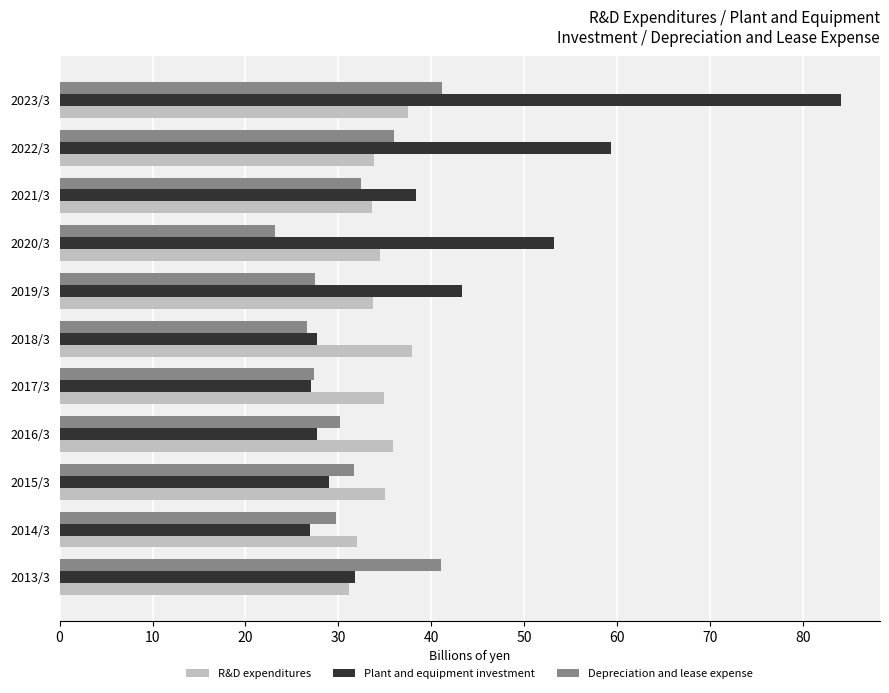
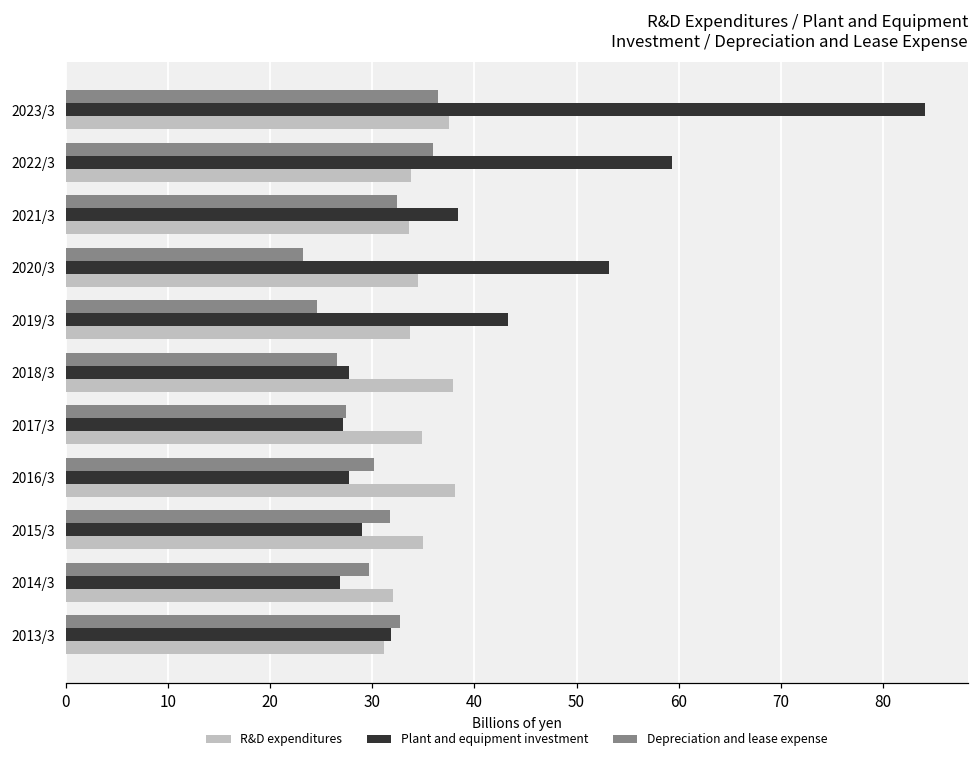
Depreciation and lease expense, 2023/3: 41 -> 36
Depreciation and lease expense, 2019/3: 28 -> 25
R&D expenditures, 2016/3: 36 -> 38
Depreciation and lease expense, 2013/3: 41 -> 33
